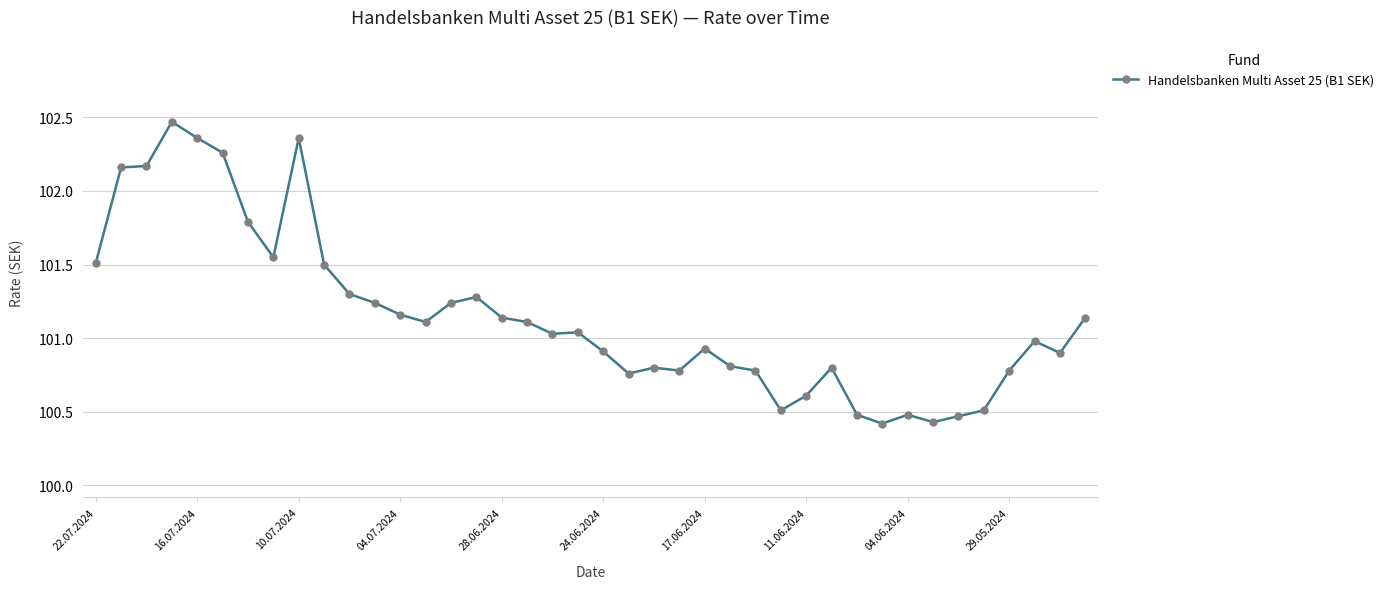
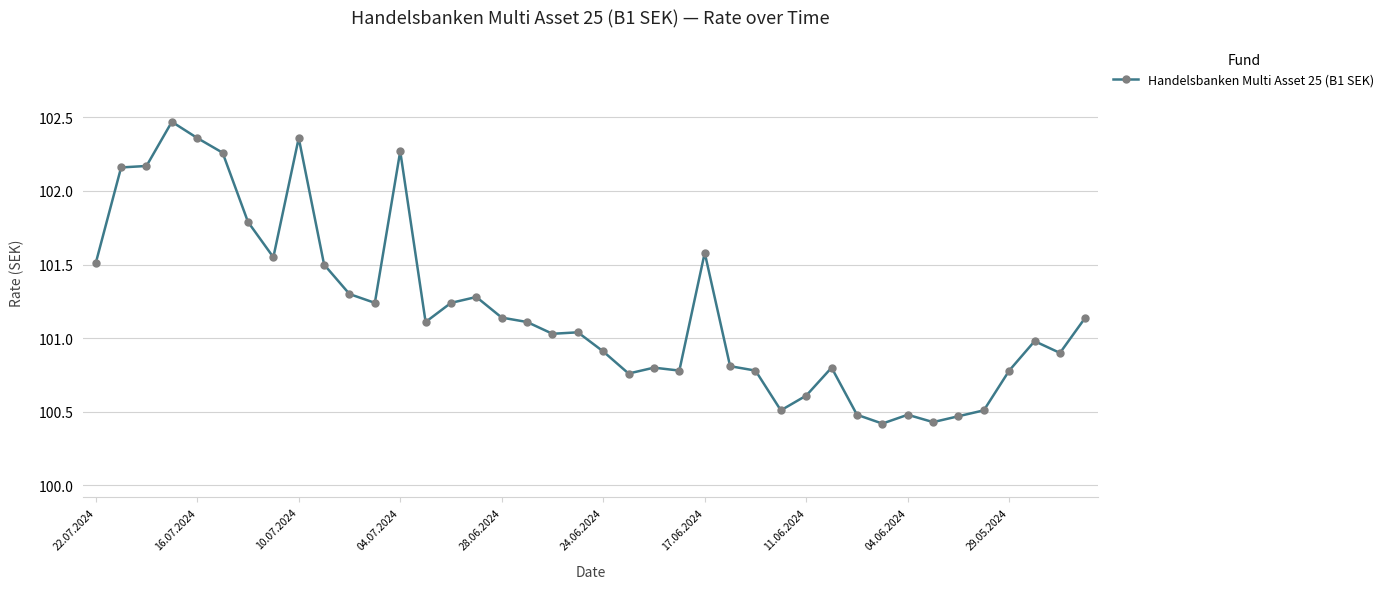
04.07.2024: 101.16 -> 102.27
17.06.2024: 100.93 -> 101.58
